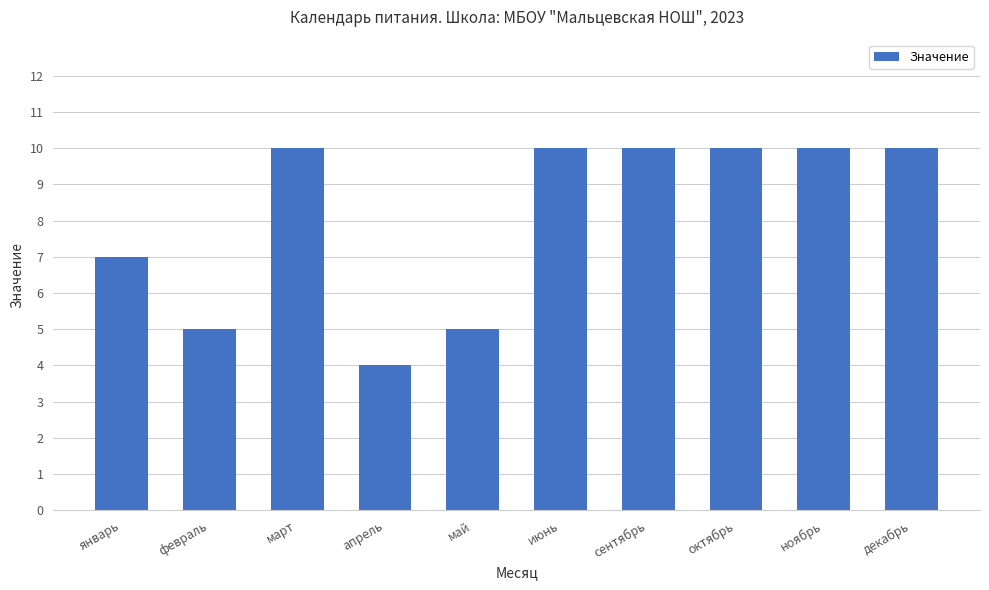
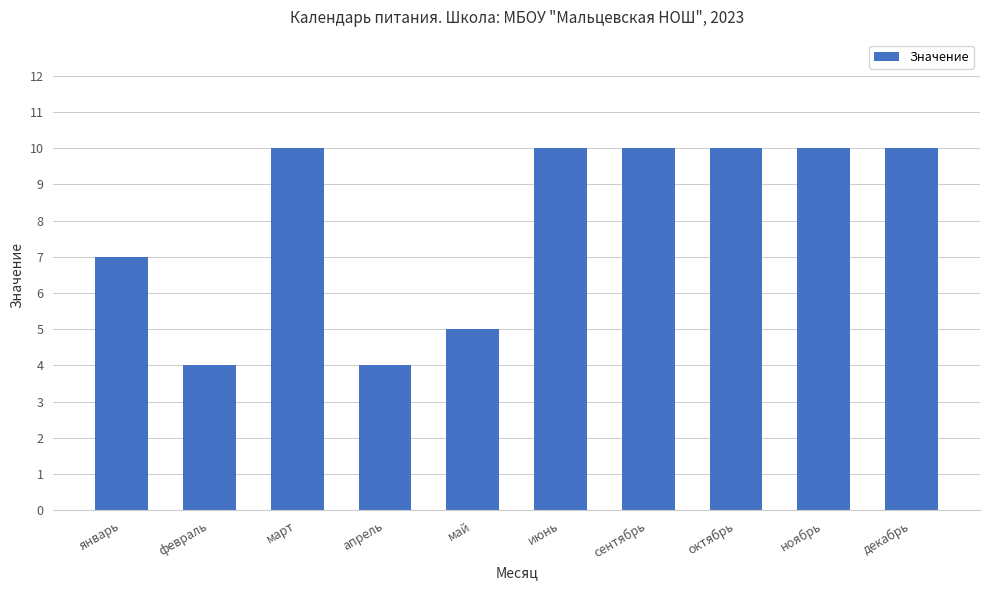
февраль: 5 -> 4
